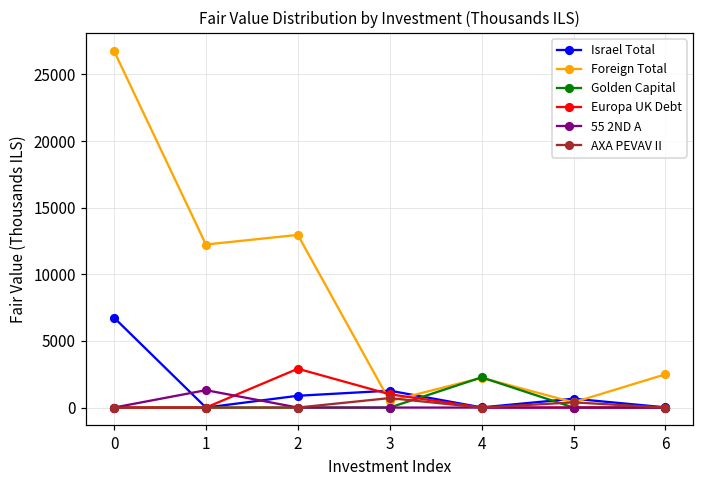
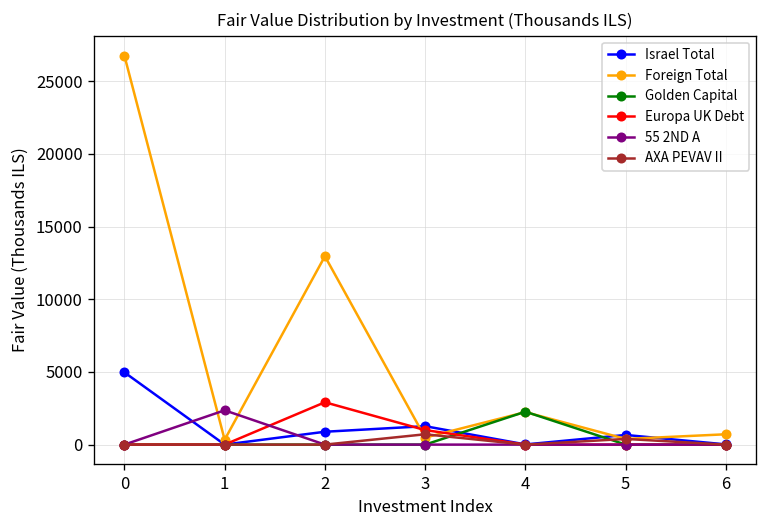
Israel Total, 0: 6700 -> 5000
Foreign Total, 1: 12200 -> 300
55 2ND A, 1: 1300 -> 2400
Foreign Total, 6: 2500 -> 700
